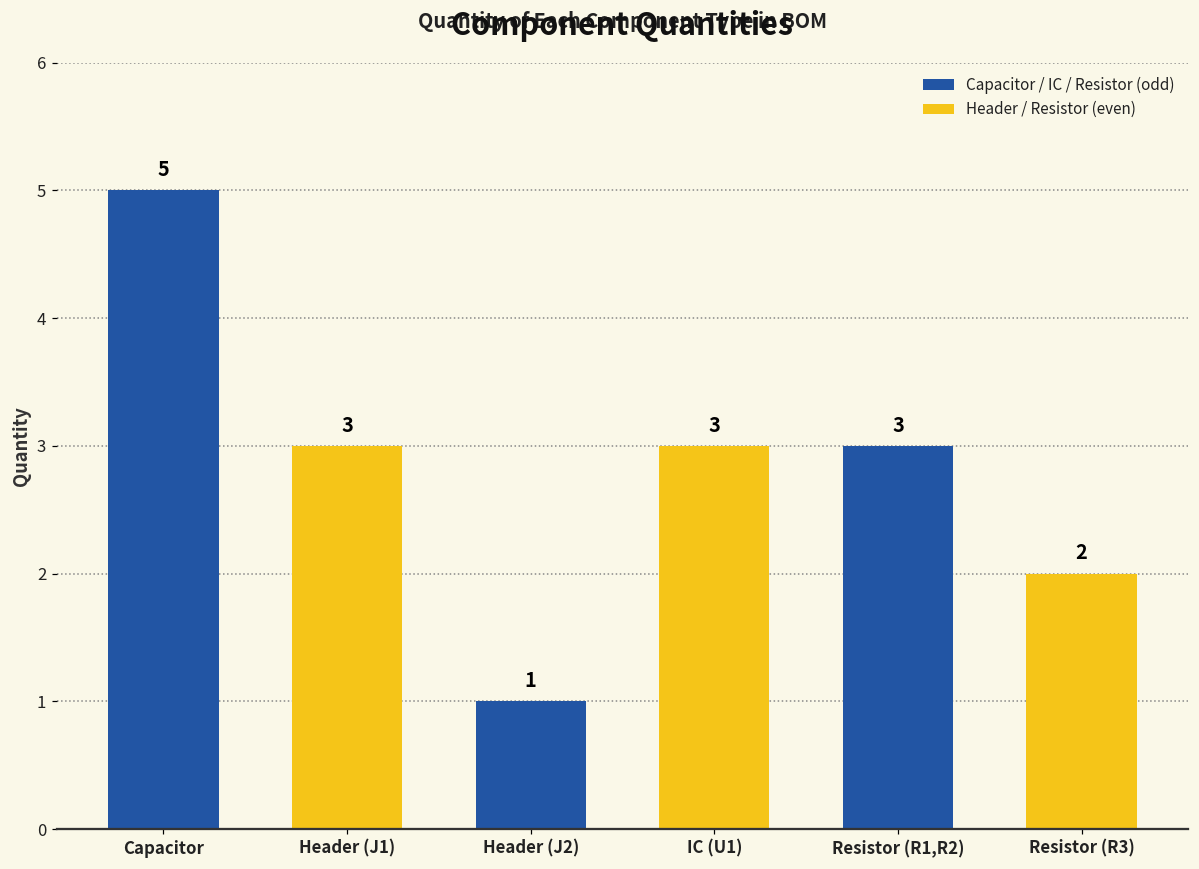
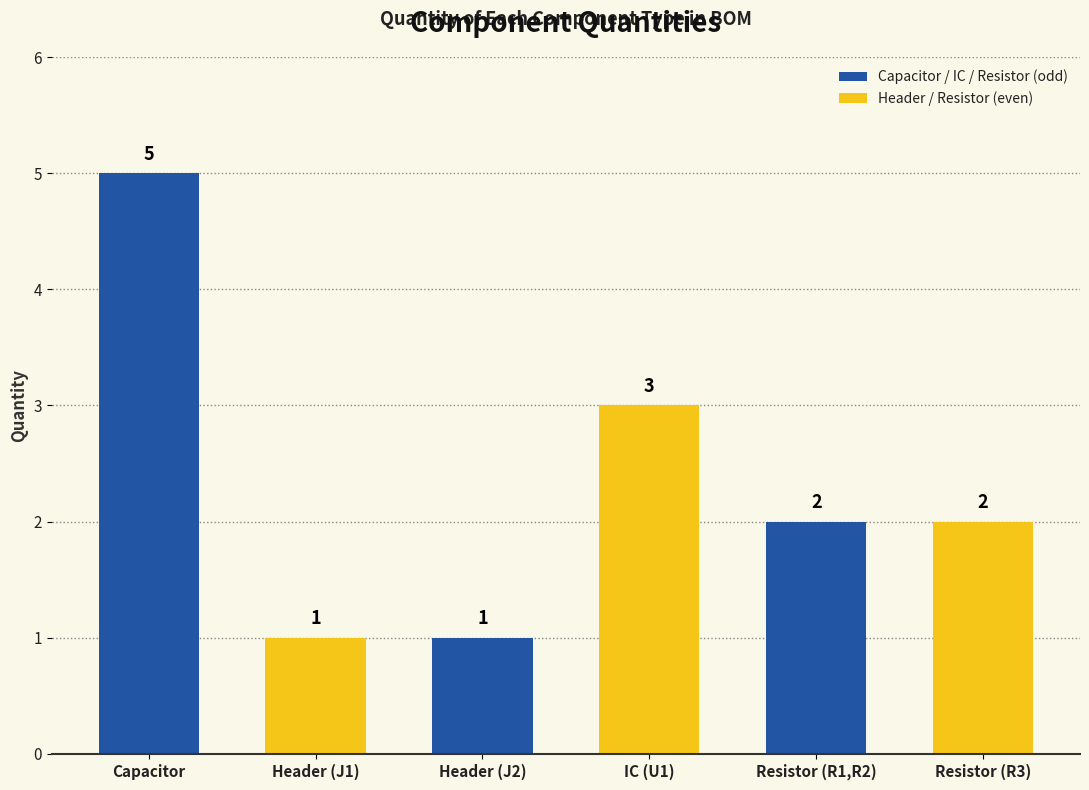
Header (J1): 3 -> 1
Resistor (R1,R2): 3 -> 2
